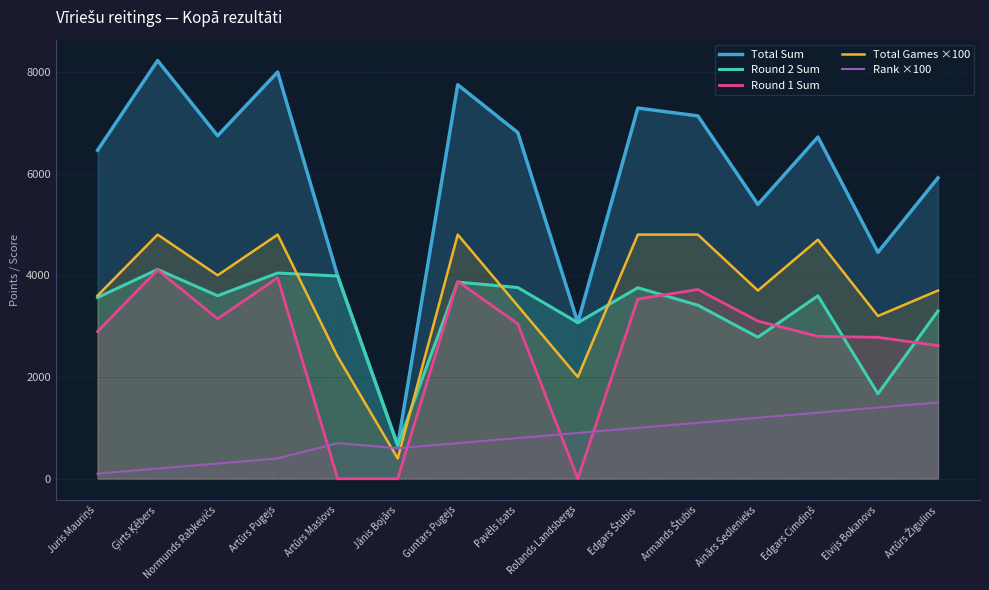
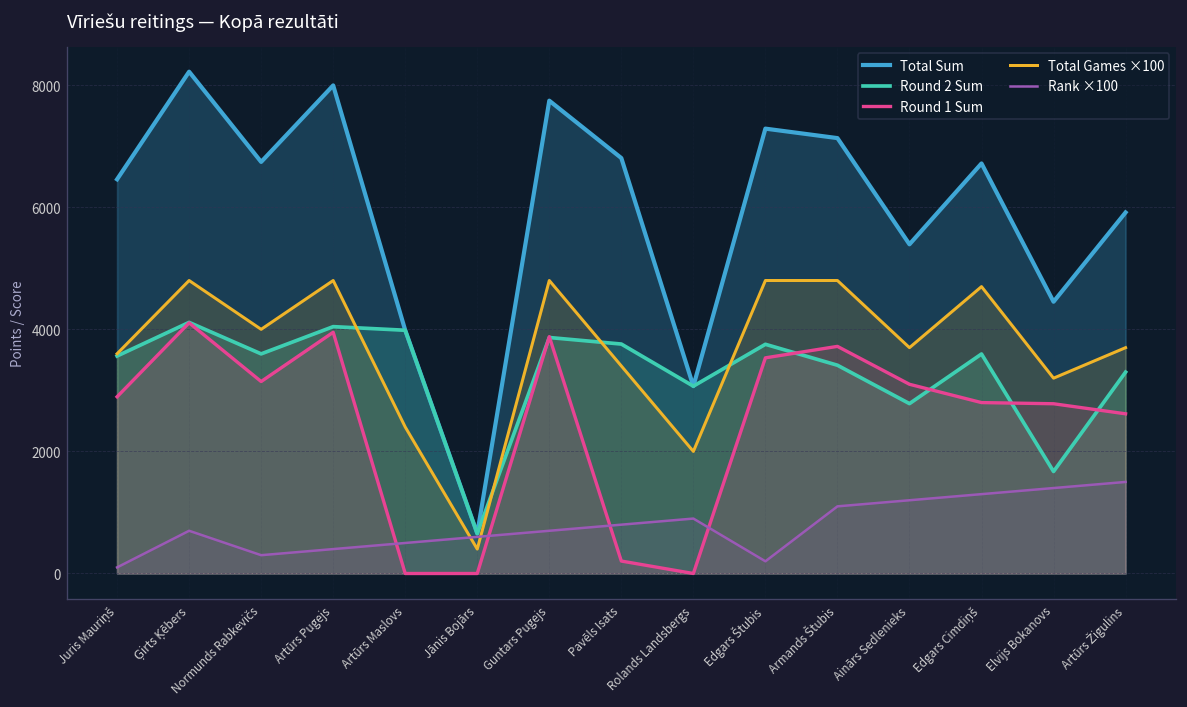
Rank ×100, Ģirts Ķēbers: 200 -> 700
Rank ×100, Artūrs Maslovs: 700 -> 500
Round 1 Sum, Pavēls Isats: 3000 -> 200
Rank ×100, Edgars Štubis: 1000 -> 200
